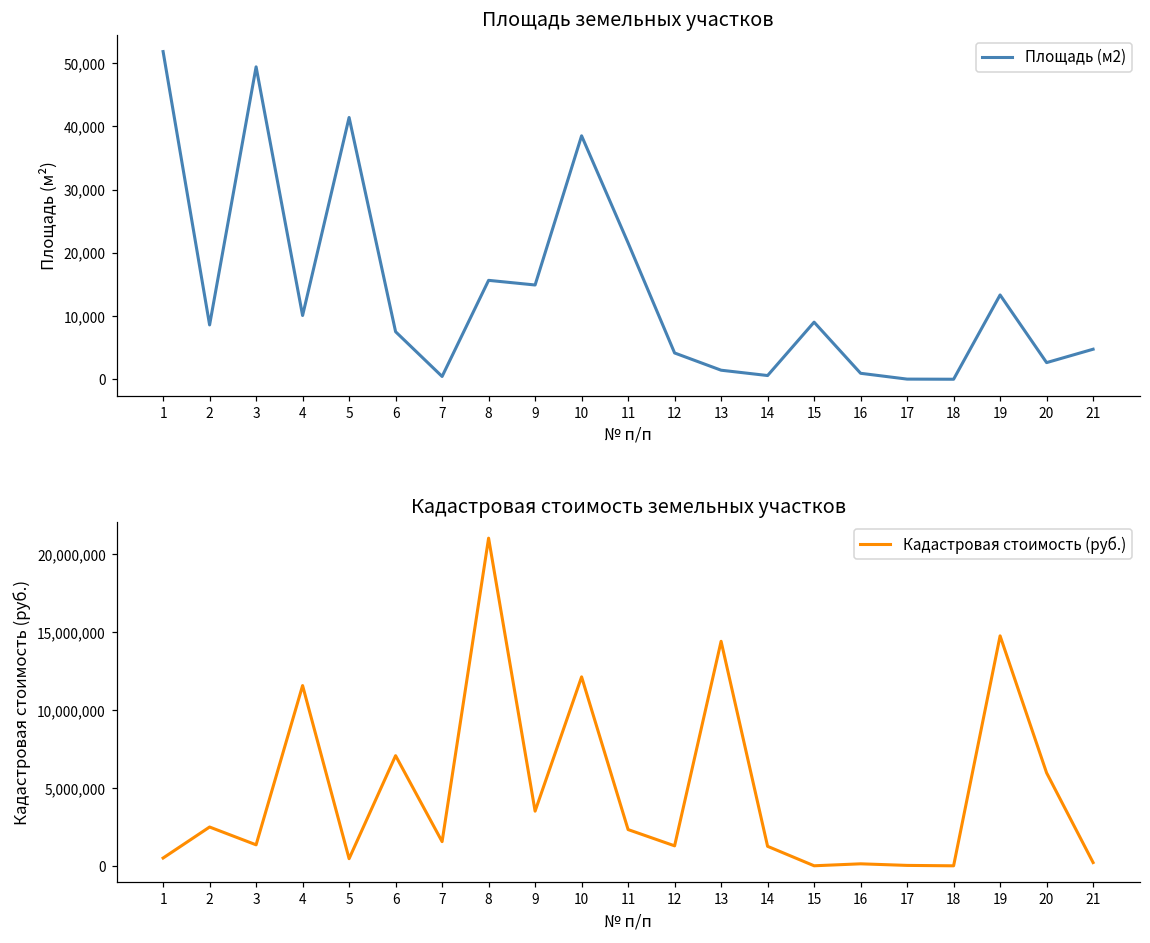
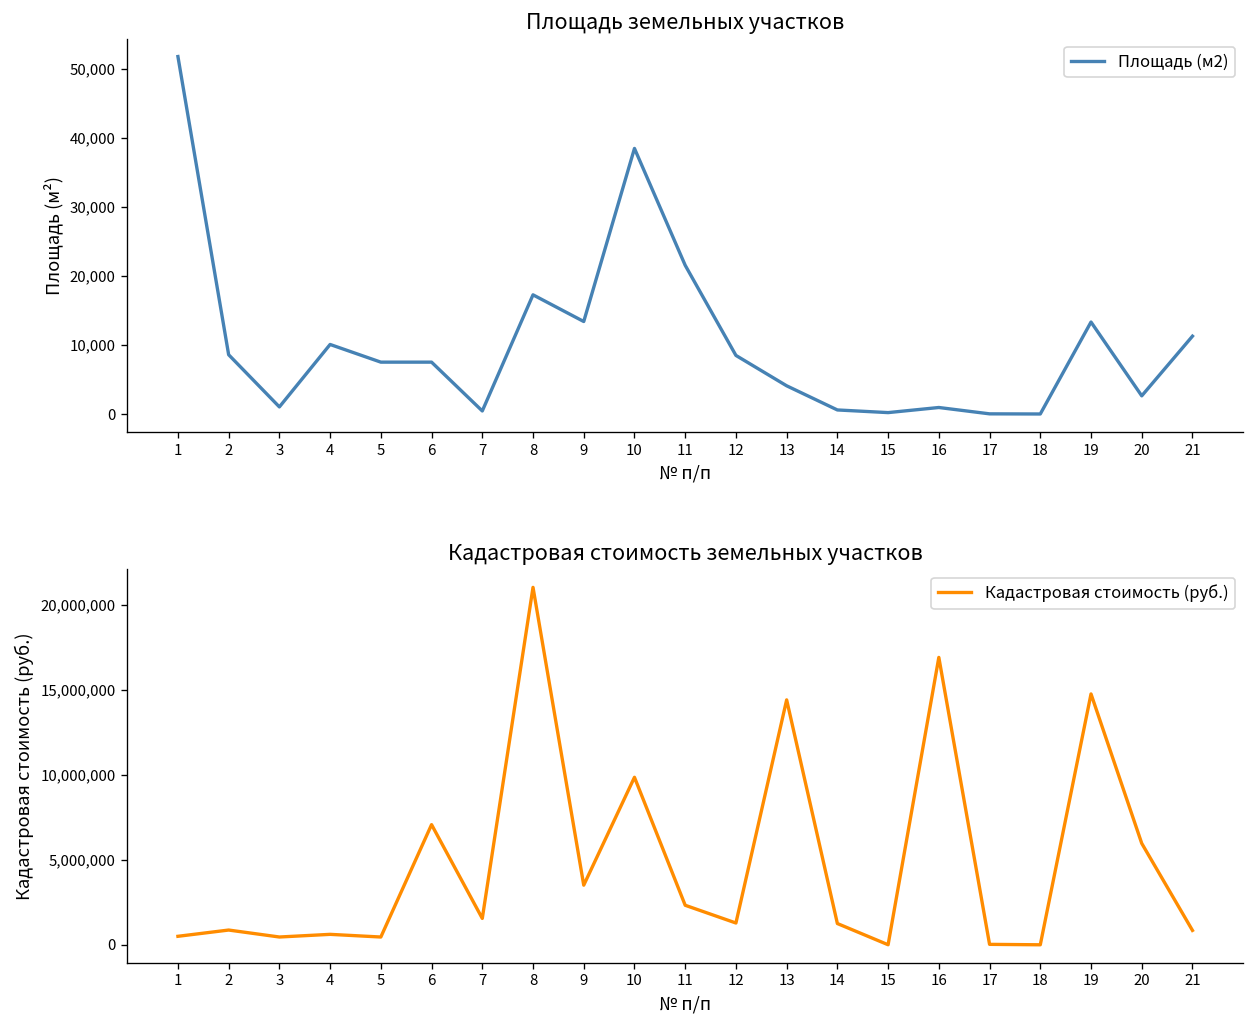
Площадь земельных участков, 3: 49,000 -> 1,000
Площадь земельных участков, 5: 41,000 -> 8,000
Площадь земельных участков, 8: 16,000 -> 17,000
Площадь земельных участков, 9: 15,000 -> 13,000
Площадь земельных участков, 12: 4,000 -> 9,000
Площадь земельных участков, 13: 1,000 -> 4,000
Площадь земельных участков, 15: 9,000 -> 0
Площадь земельных участков, 21: 5,000 -> 11,000
Кадастровая стоимость земельных участков, 2: 2,500,000 -> 900,000
Кадастровая стоимость земельных участков, 3: 1,400,000 -> 500,000
Кадастровая стоимость земельных участков, 4: 11,600,000 -> 600,000
Кадастровая стоимость земельных участков, 10: 12,100,000 -> 9,900,000
Кадастровая стоимость земельных участков, 16: 100,000 -> 16,900,000
Кадастровая стоимость земельных участков, 21: 200,000 -> 900,000
